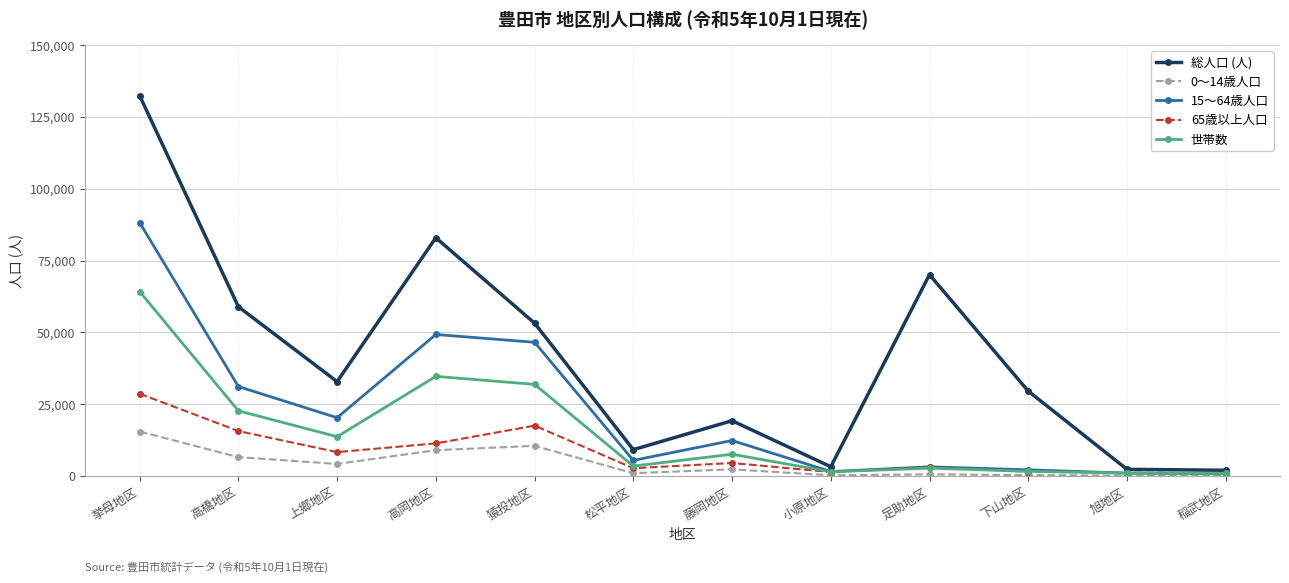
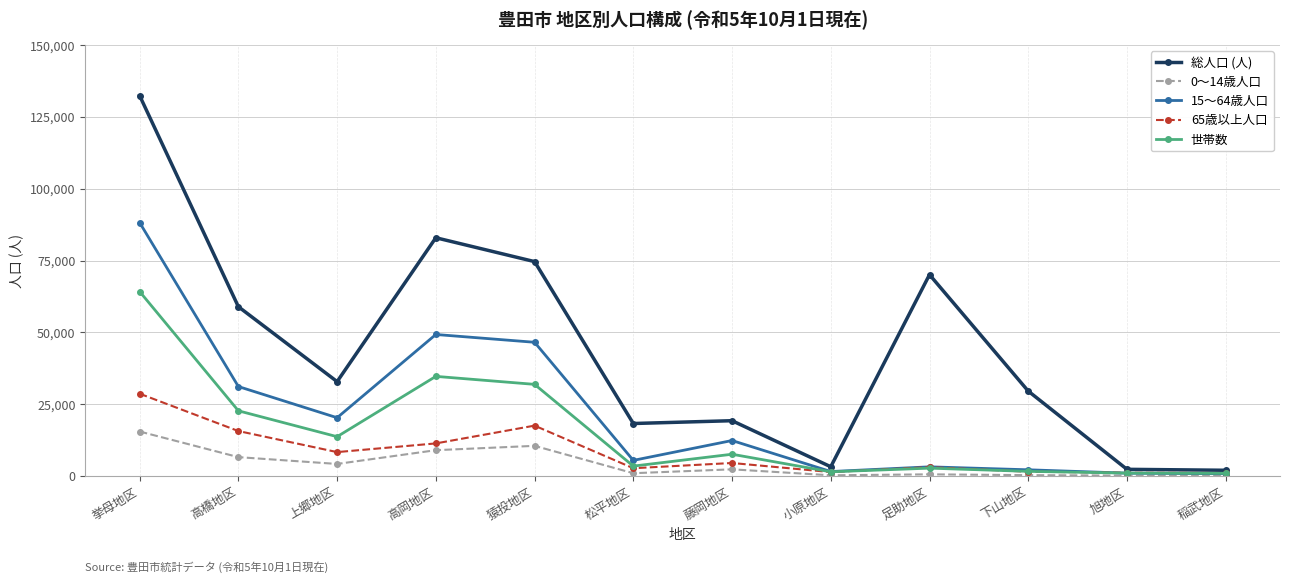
総人口 (人), 猿投地区: 53,000 -> 75,000
総人口 (人), 松平地区: 9,000 -> 18,000
